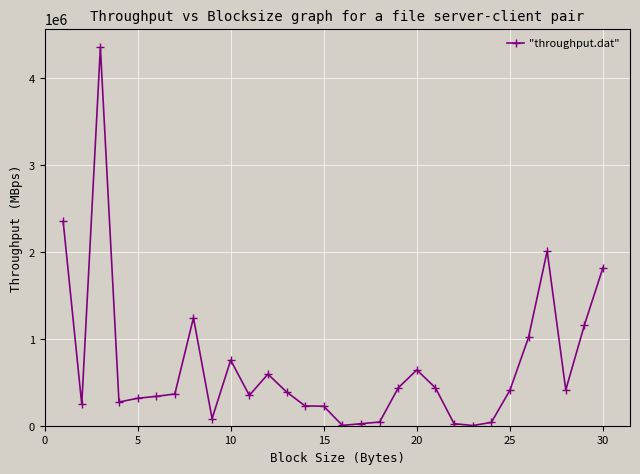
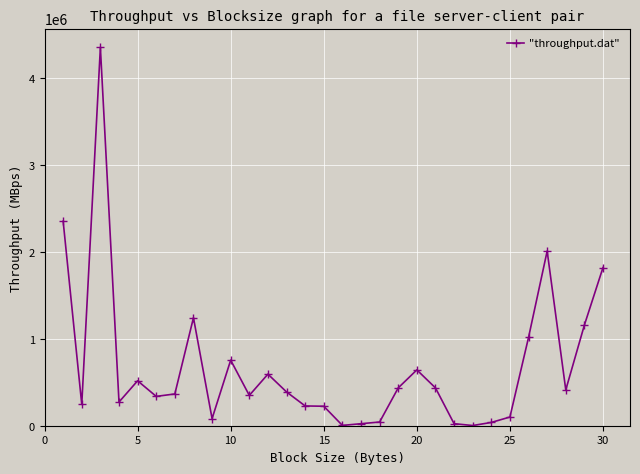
5: 300000 -> 500000
25: 400000 -> 100000
